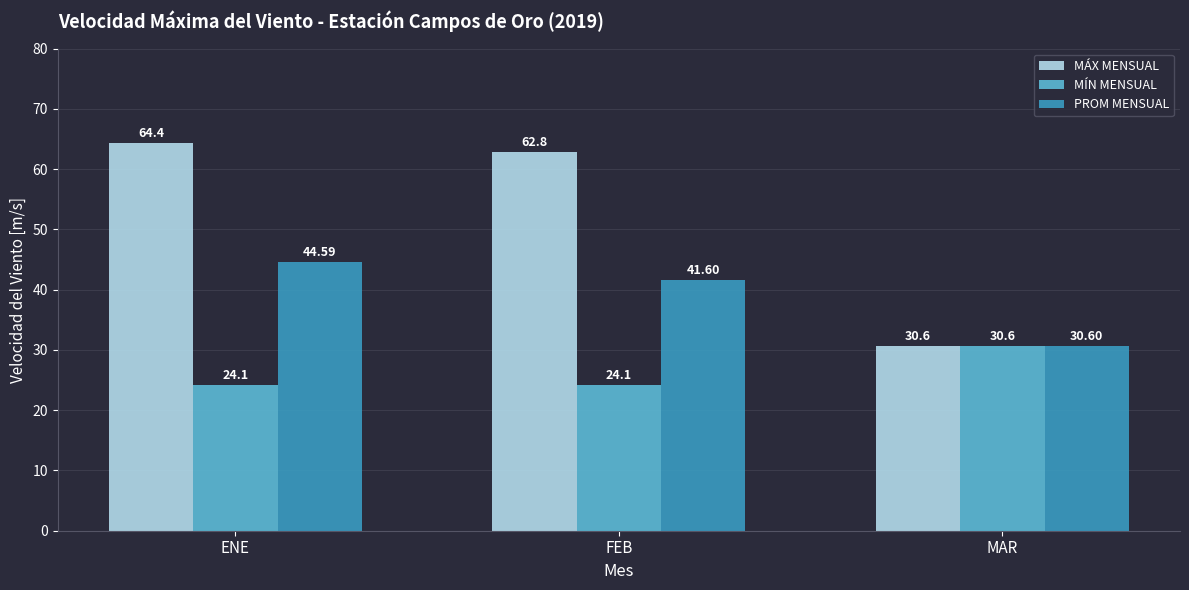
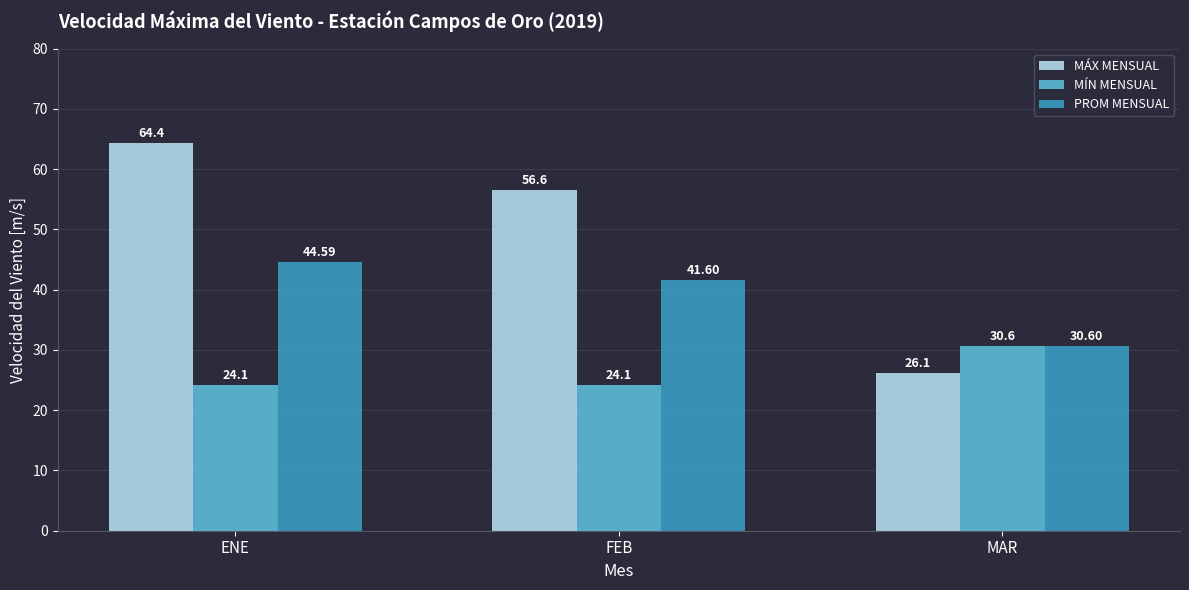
MÁX MENSUAL, FEB: 62.8 -> 56.6
MÁX MENSUAL, MAR: 30.6 -> 26.1
